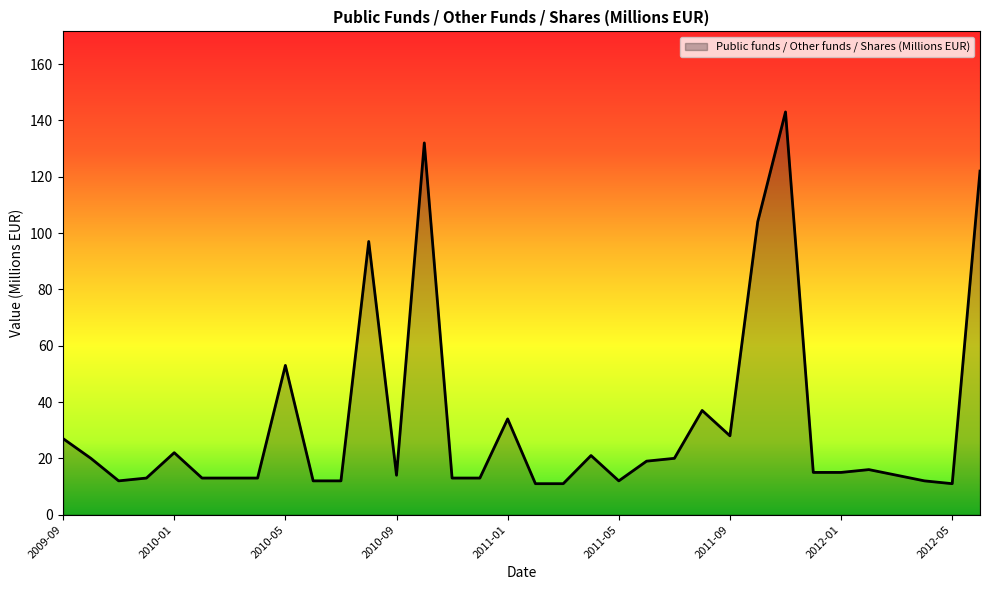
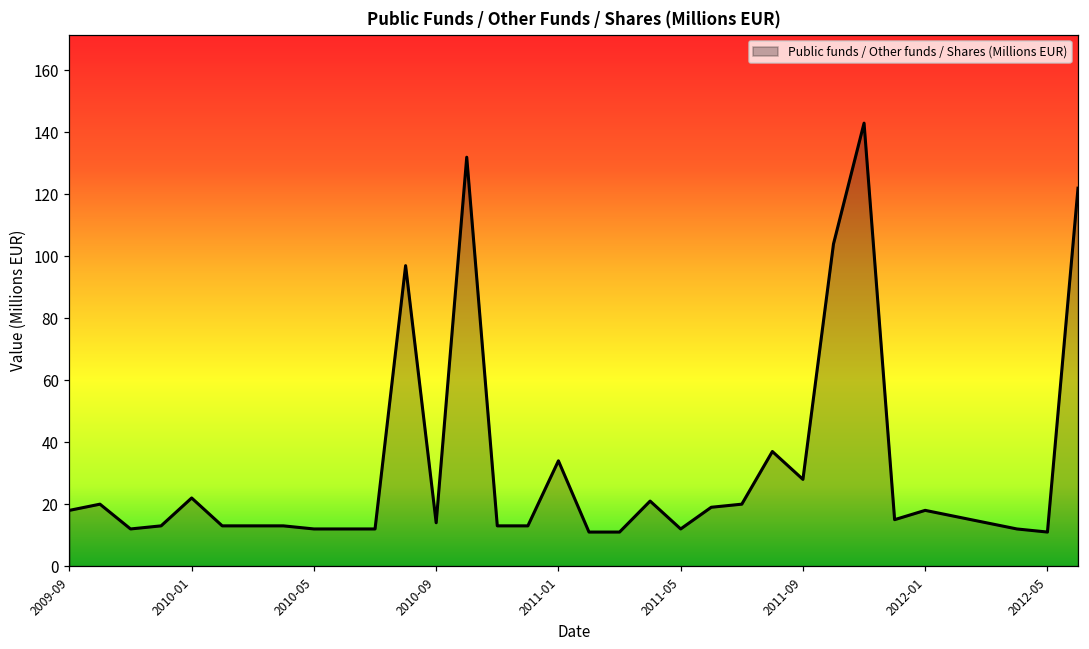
2009-09: 27 -> 18
2010-05: 53 -> 12
2012-01: 15 -> 18
